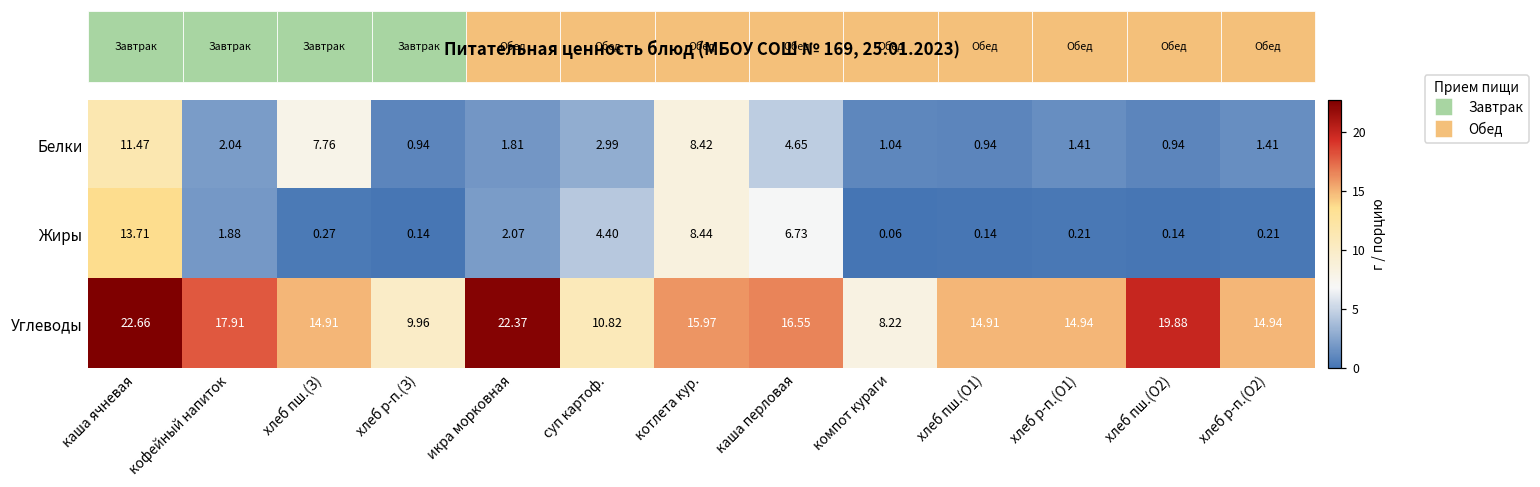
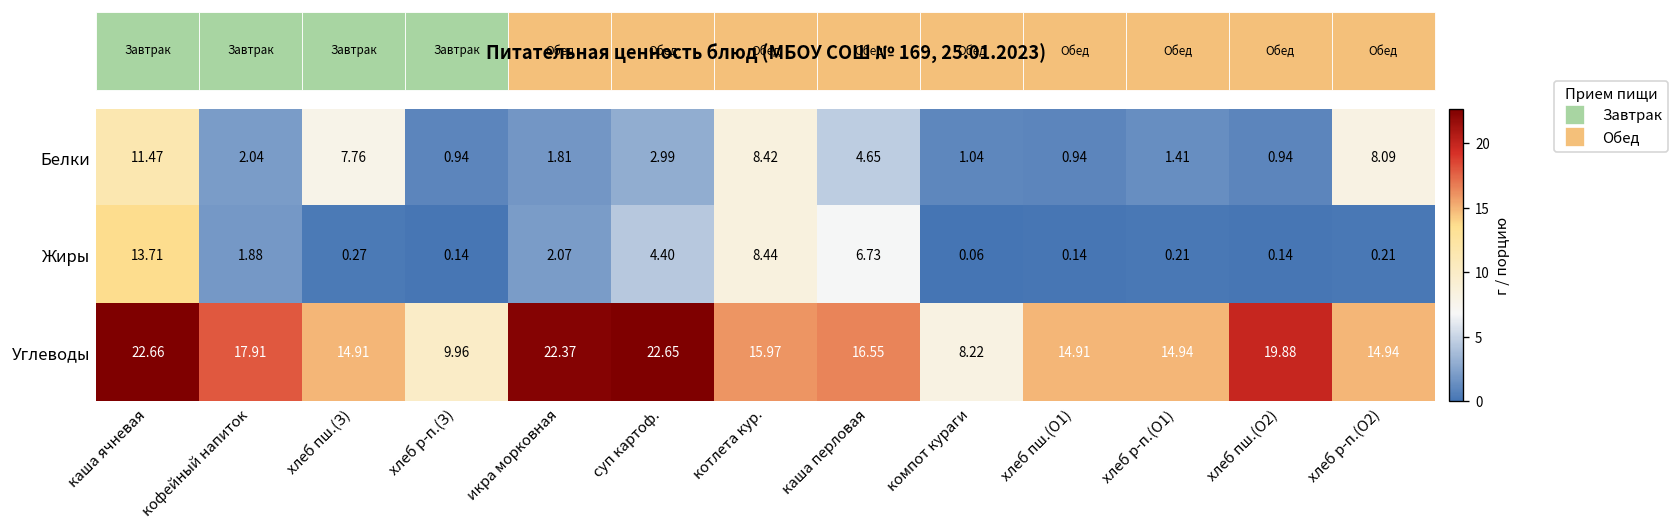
Белки, хлеб р-п.(О2): 1.41 -> 8.09
Углеводы, суп картоф.: 10.82 -> 22.65
